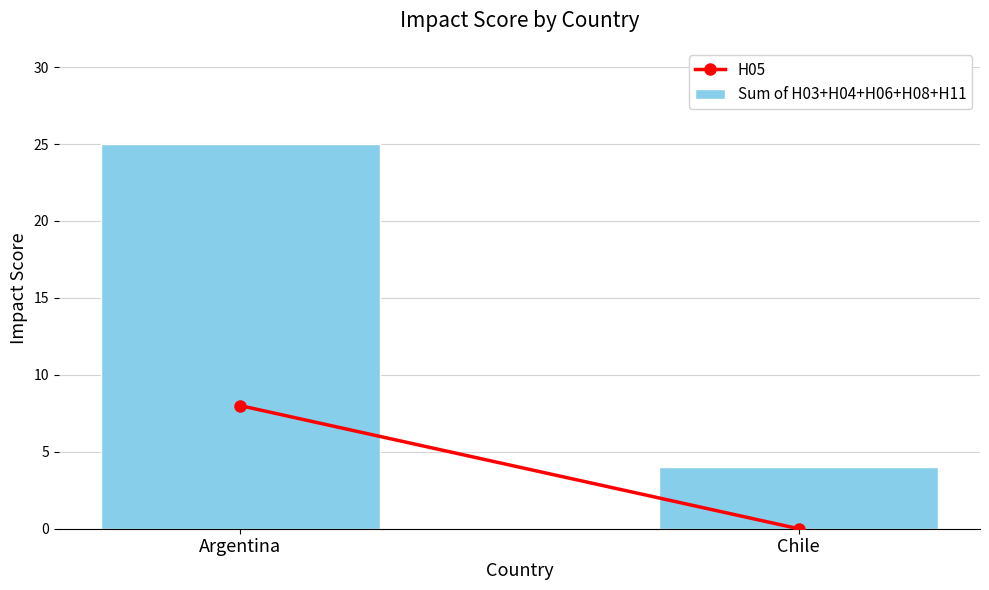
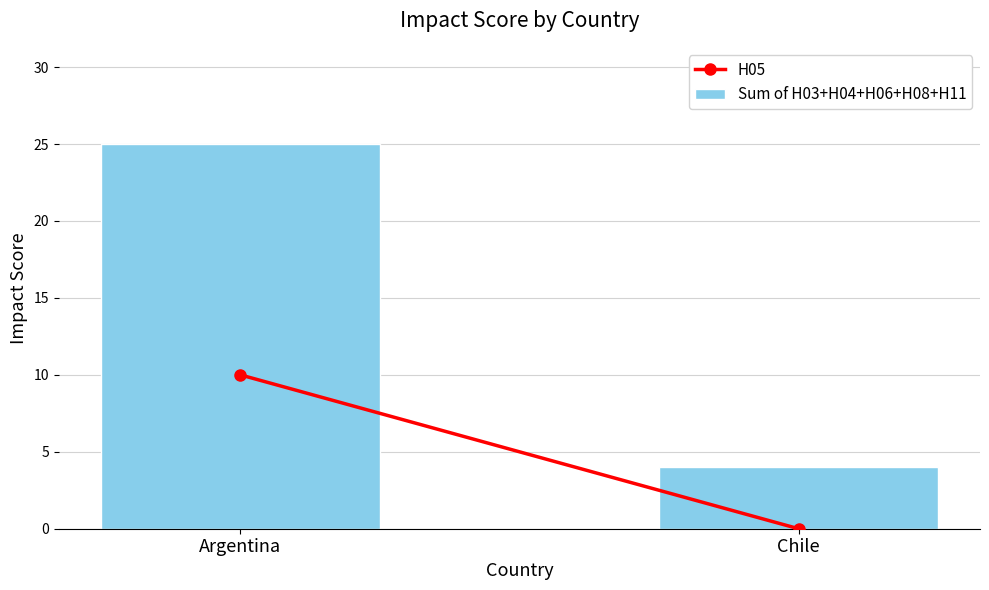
H05, Argentina: 8 -> 10
